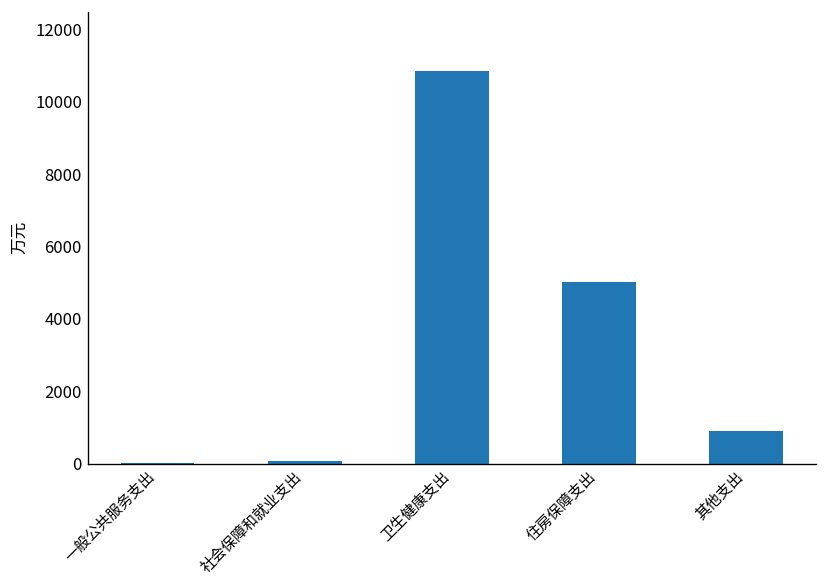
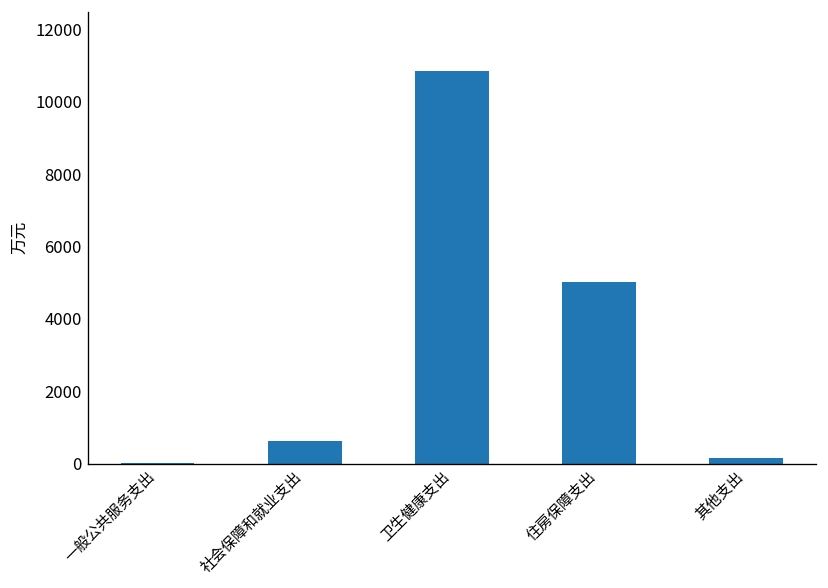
社会保障和就业支出: 100 -> 600
其他支出: 900 -> 100
